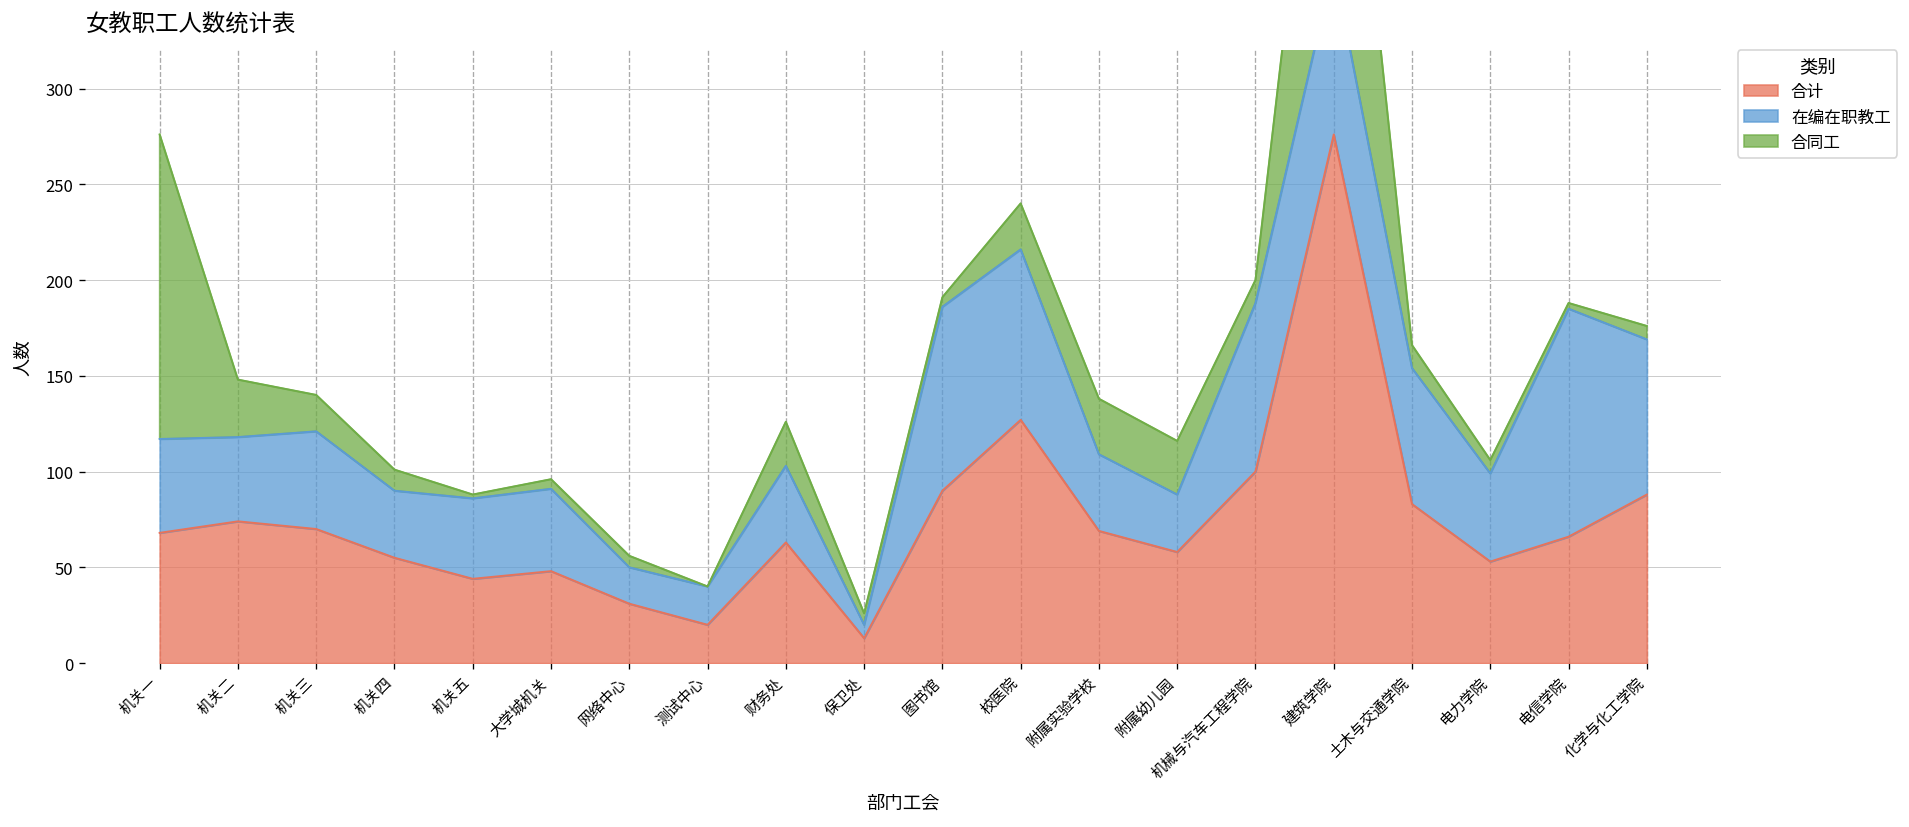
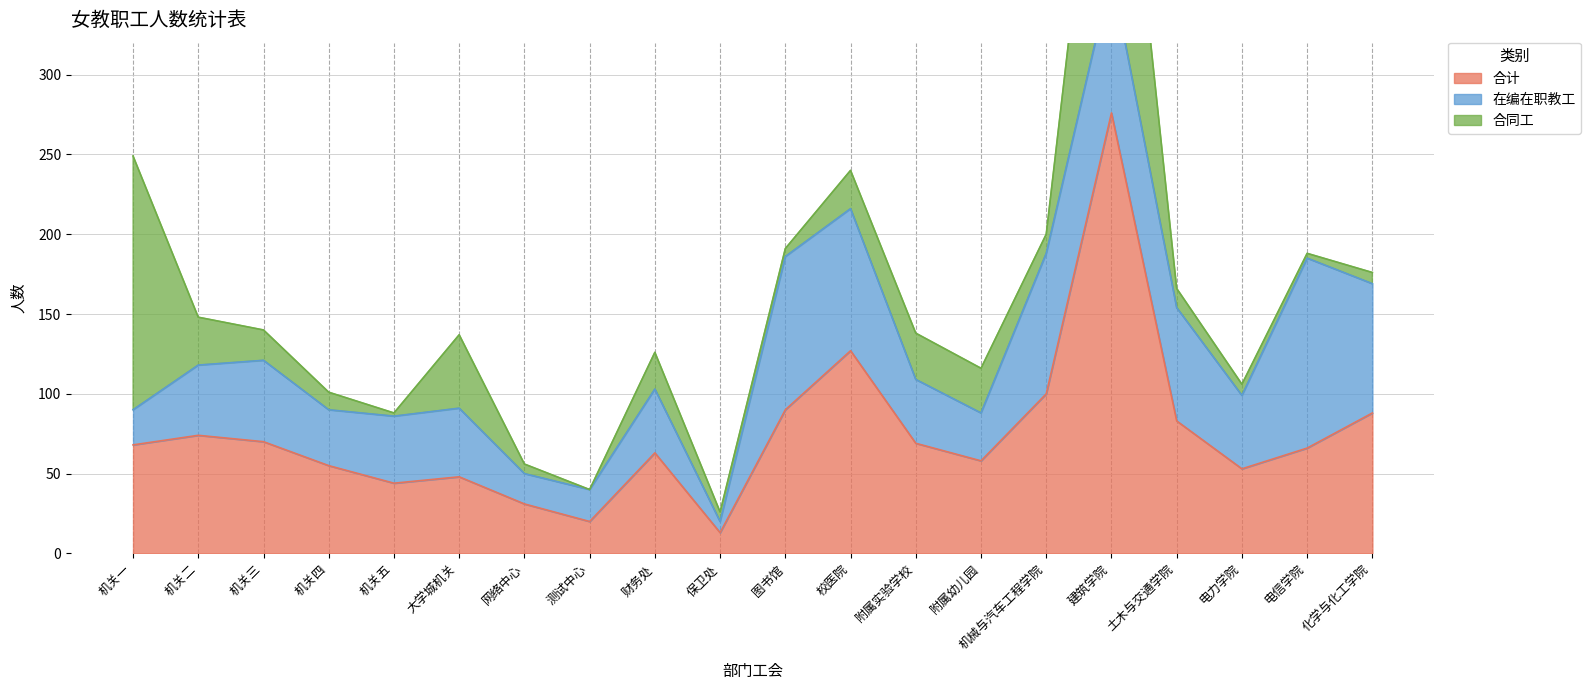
在编在职教工, 机关一: 49 -> 22
合同工, 大学城机关: 5 -> 46
